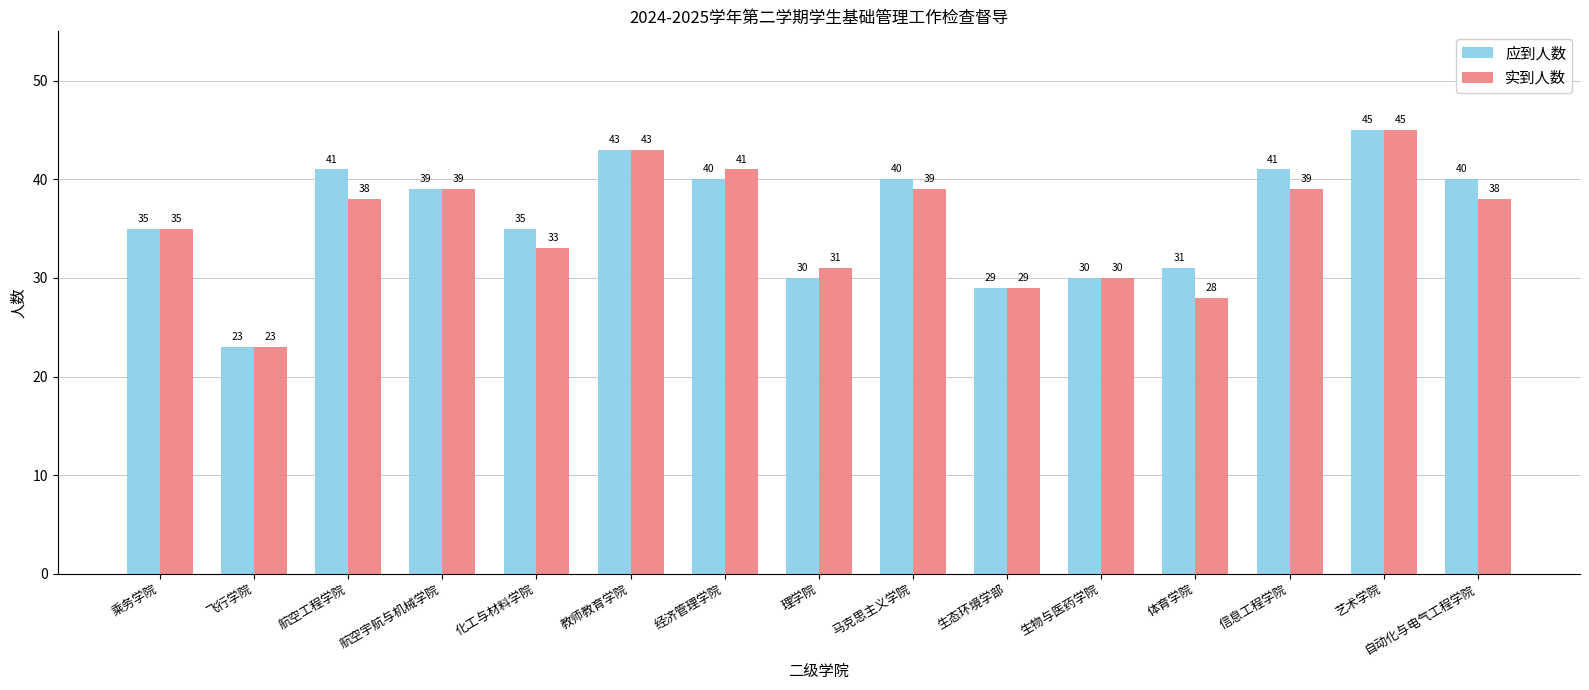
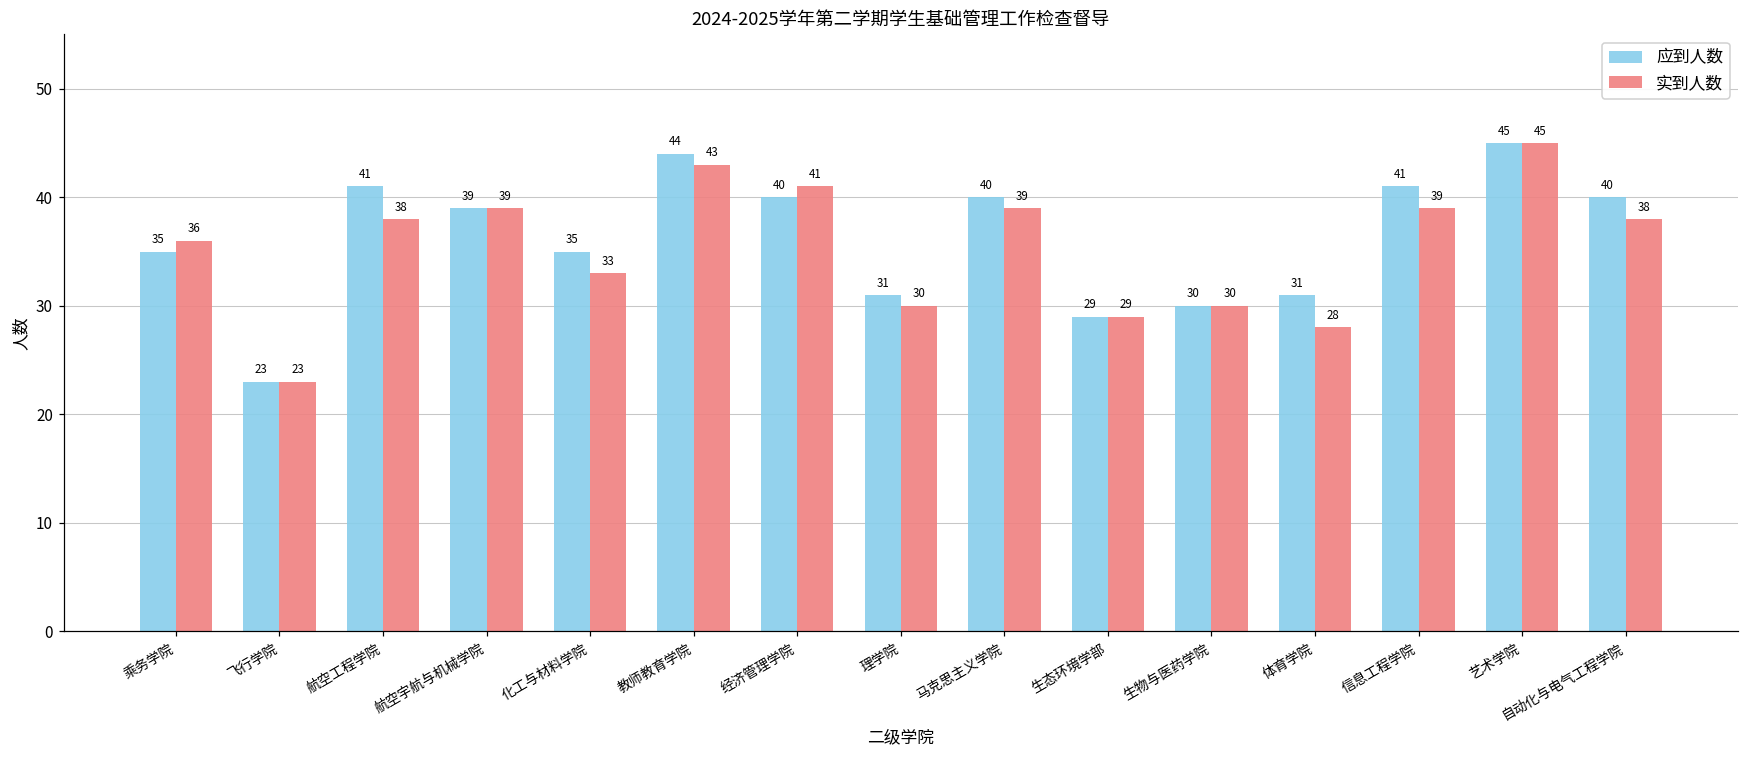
实到人数, 乘务学院: 35 -> 36
应到人数, 教师教育学院: 43 -> 44
应到人数, 理学院: 30 -> 31
实到人数, 理学院: 31 -> 30
